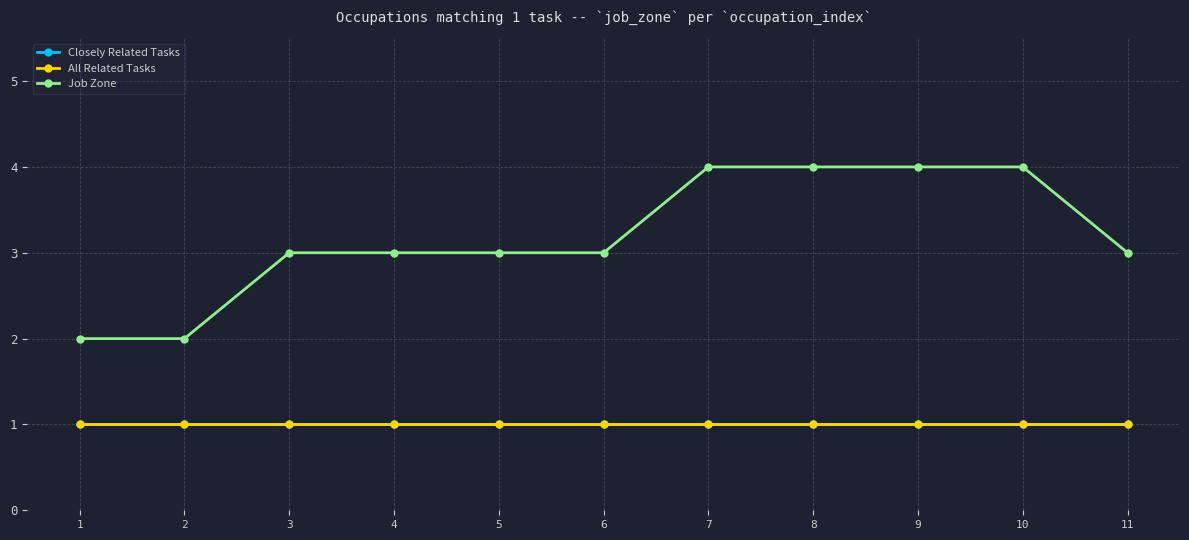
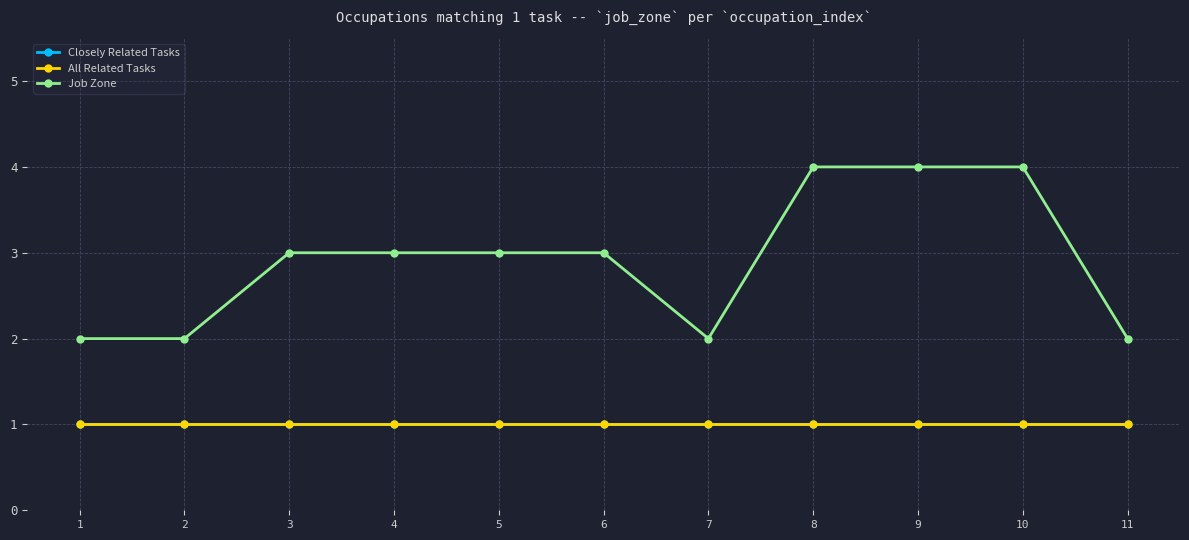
Job Zone, 7: 4 -> 2
Job Zone, 11: 3 -> 2
